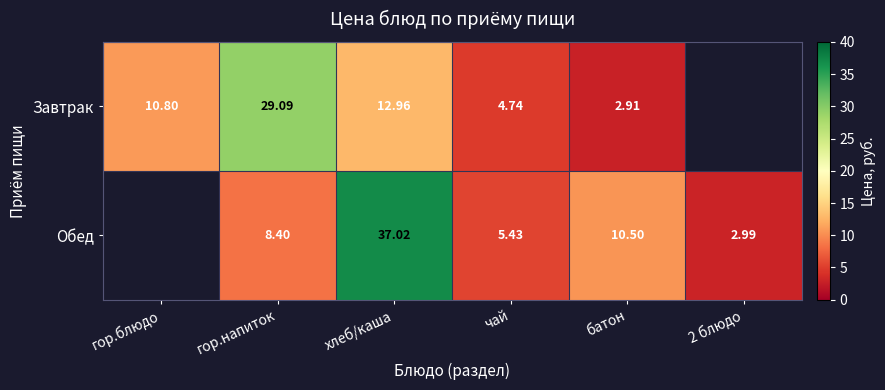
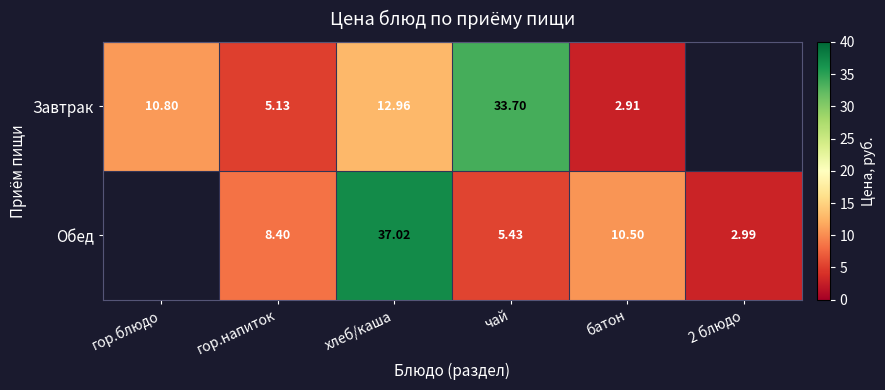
Завтрак, гор.напиток: 29.09 -> 5.13
Завтрак, чай: 4.74 -> 33.70
